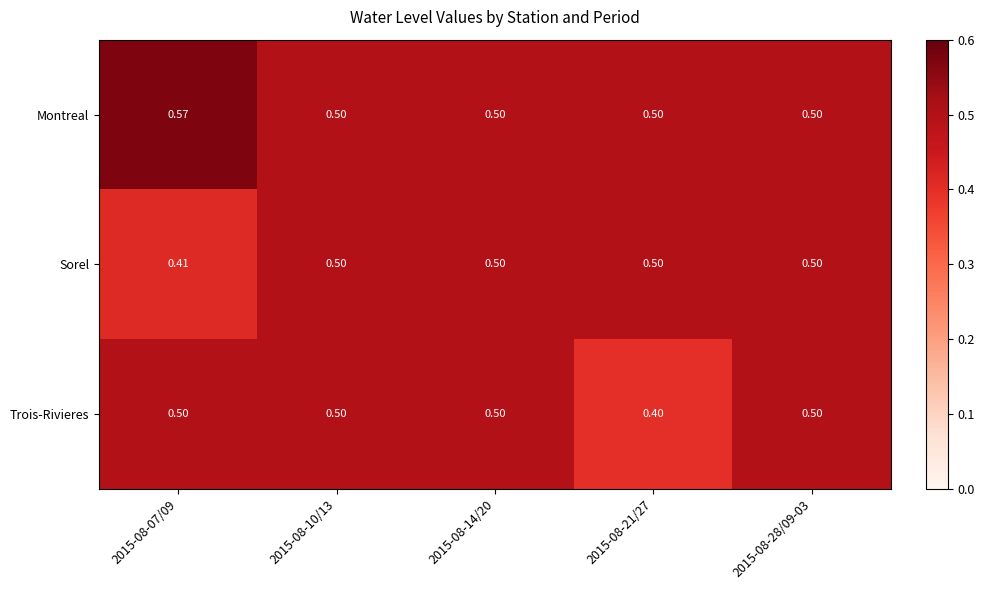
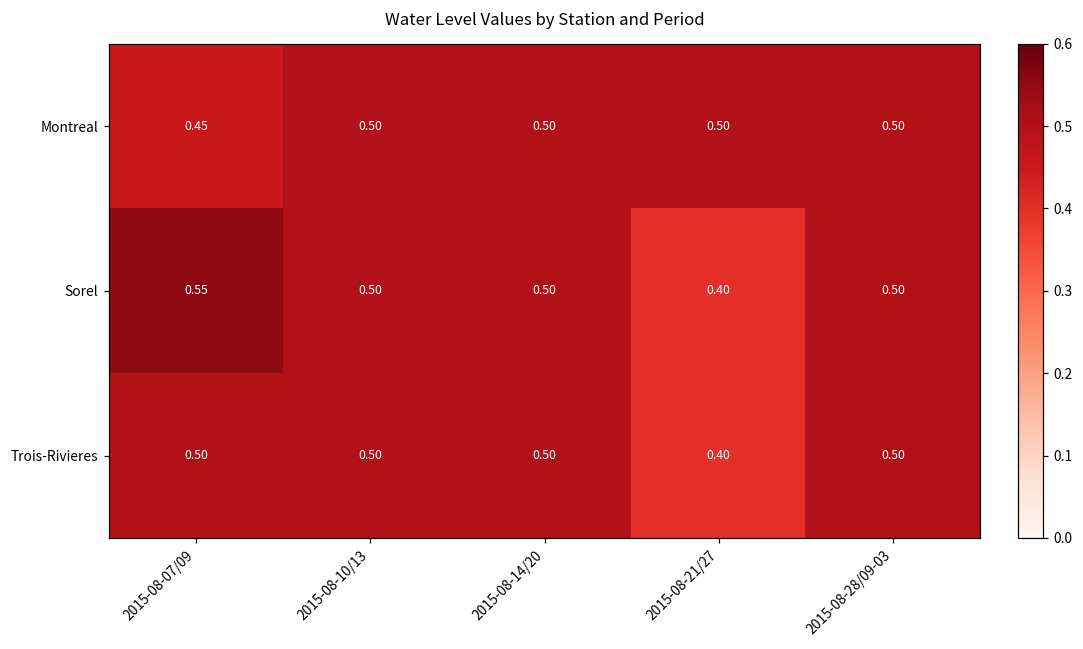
Montreal, 2015-08-07/09: 0.57 -> 0.45
Sorel, 2015-08-07/09: 0.41 -> 0.55
Sorel, 2015-08-21/27: 0.50 -> 0.40
